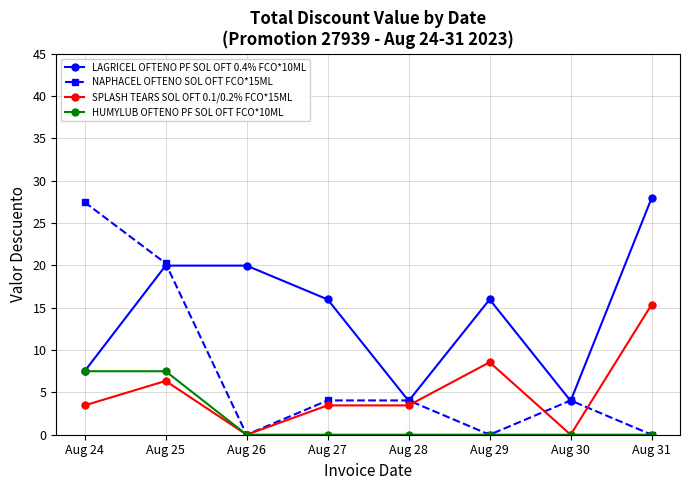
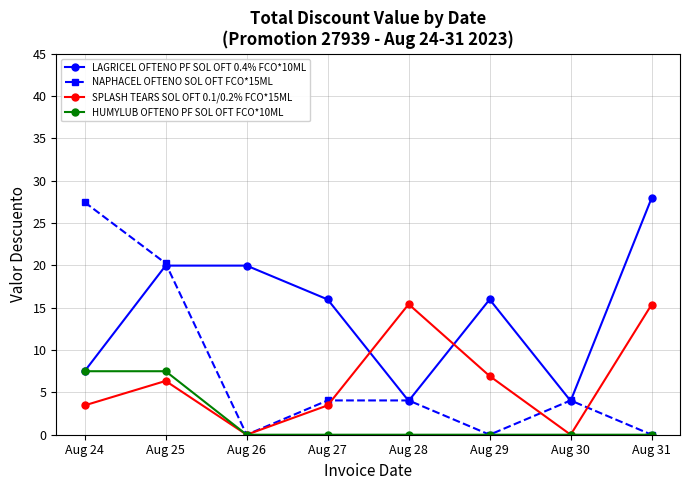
SPLASH TEARS SOL OFT 0.1/0.2% FCO*15ML, Aug 28: 3 -> 15
SPLASH TEARS SOL OFT 0.1/0.2% FCO*15ML, Aug 29: 9 -> 7
